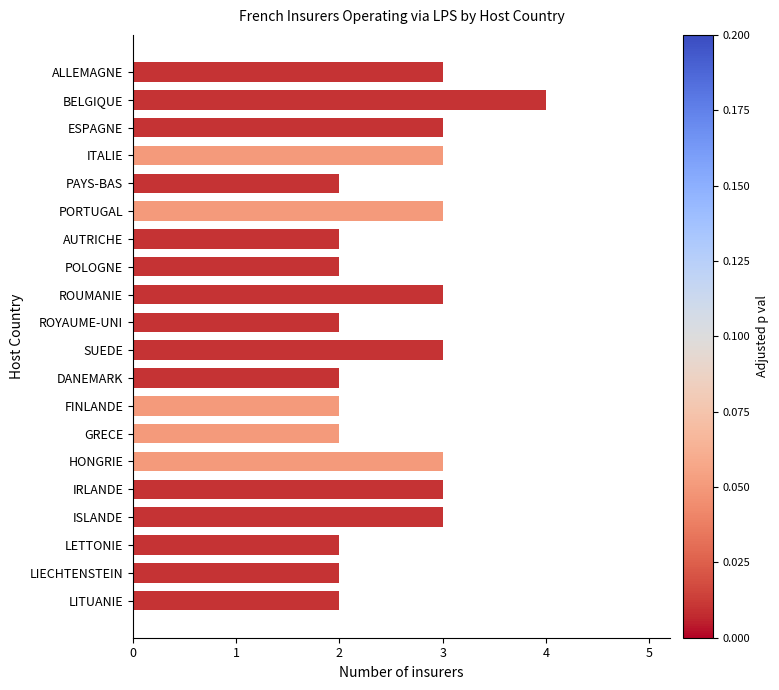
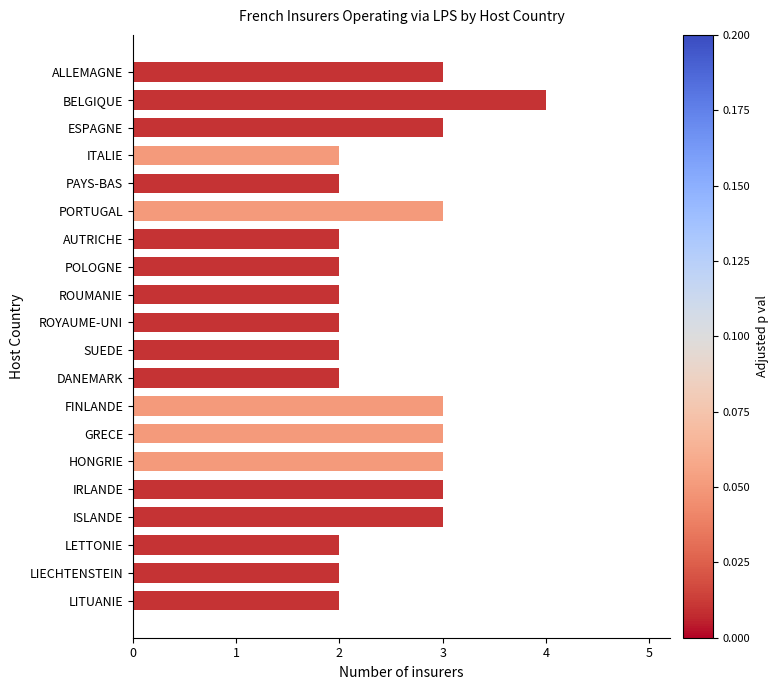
ITALIE: 3 -> 2
ROUMANIE: 3 -> 2
SUEDE: 3 -> 2
FINLANDE: 2 -> 3
GRECE: 2 -> 3
